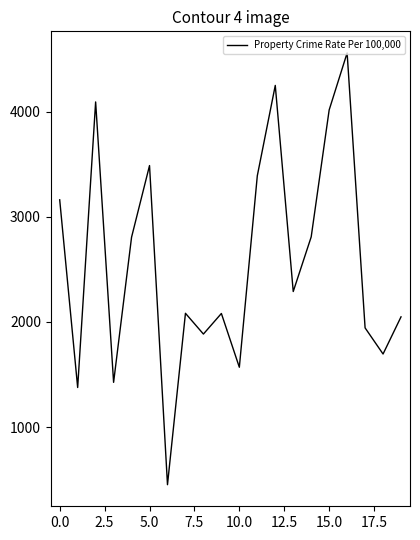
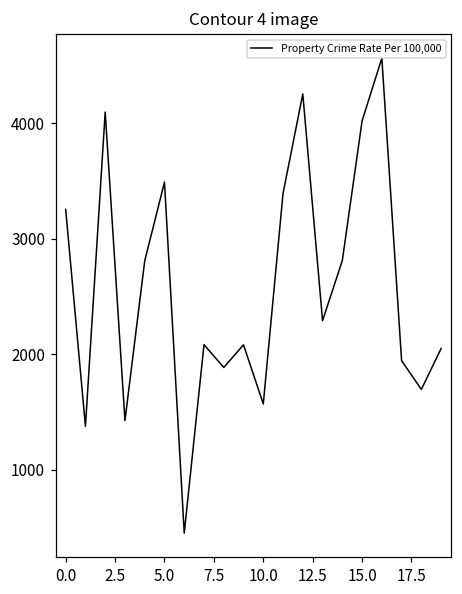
0.0: 3160 -> 3250
